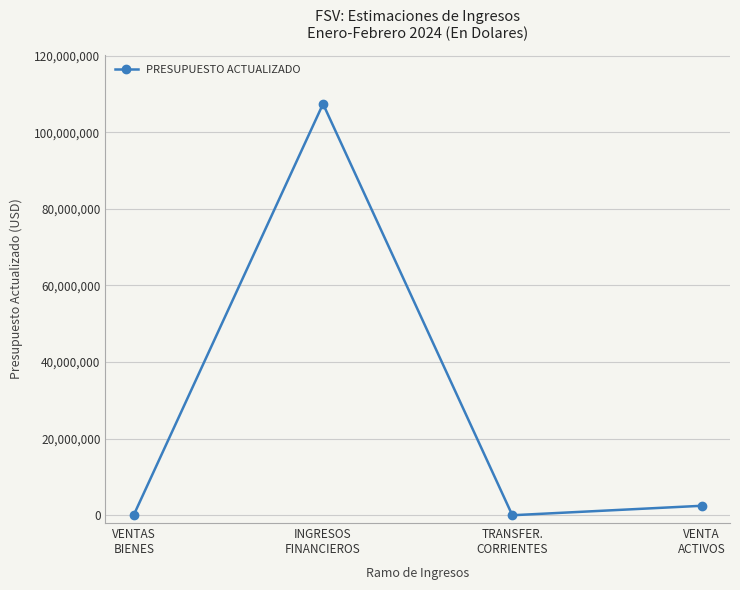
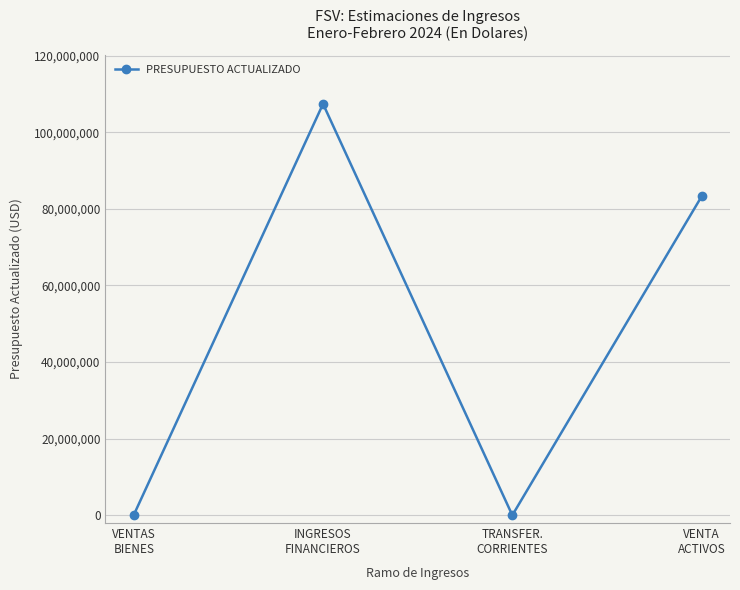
VENTA ACTIVOS: 3,000,000 -> 83,000,000
